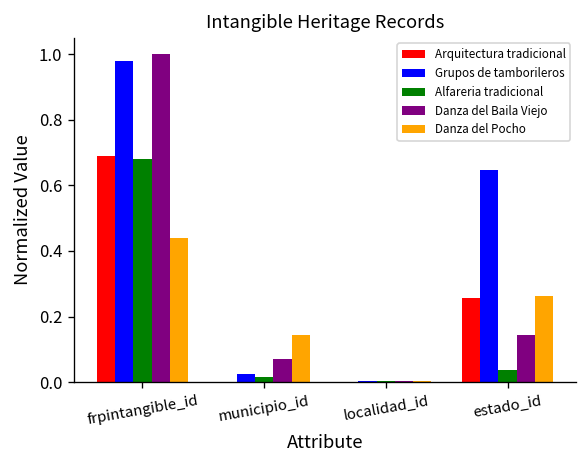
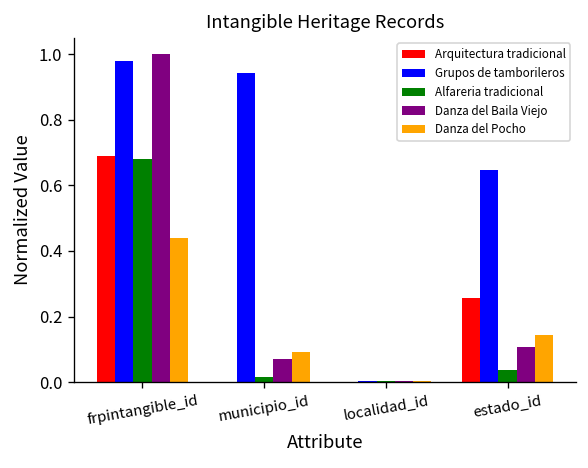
Grupos de tamborileros, municipio_id: 0.03 -> 0.94
Danza del Pocho, municipio_id: 0.14 -> 0.09
Danza del Baila Viejo, estado_id: 0.14 -> 0.11
Danza del Pocho, estado_id: 0.26 -> 0.14
